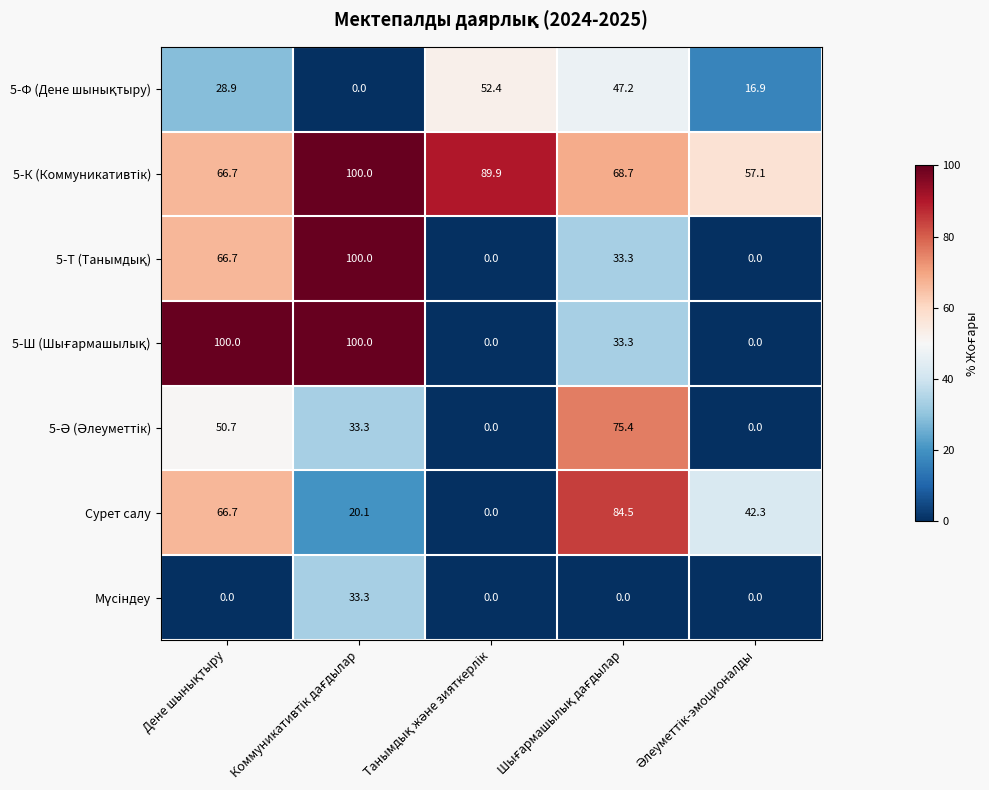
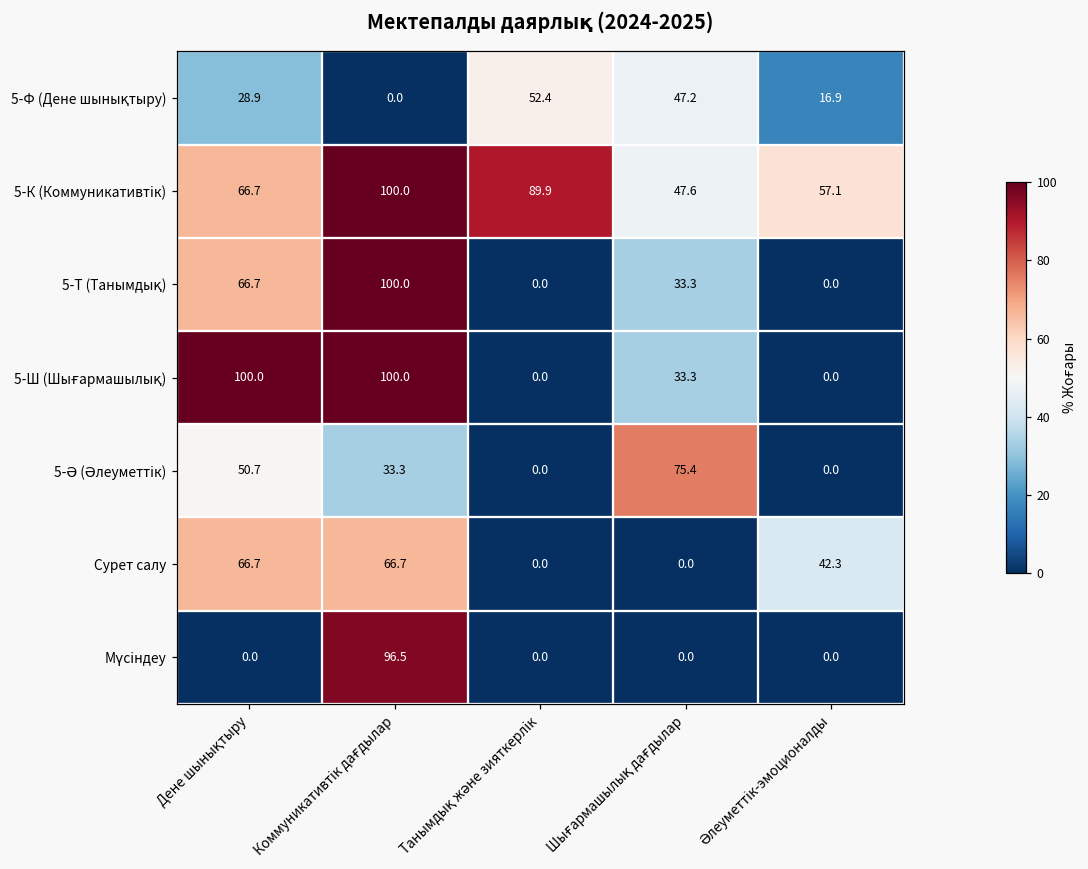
5-К (Коммуникативтік), Шығармашылық дағдылар: 68.7 -> 47.6
Сурет салу, Коммуникативтік дағдылар: 20.1 -> 66.7
Сурет салу, Шығармашылық дағдылар: 84.5 -> 0.0
Мүсіндеу, Коммуникативтік дағдылар: 33.3 -> 96.5
